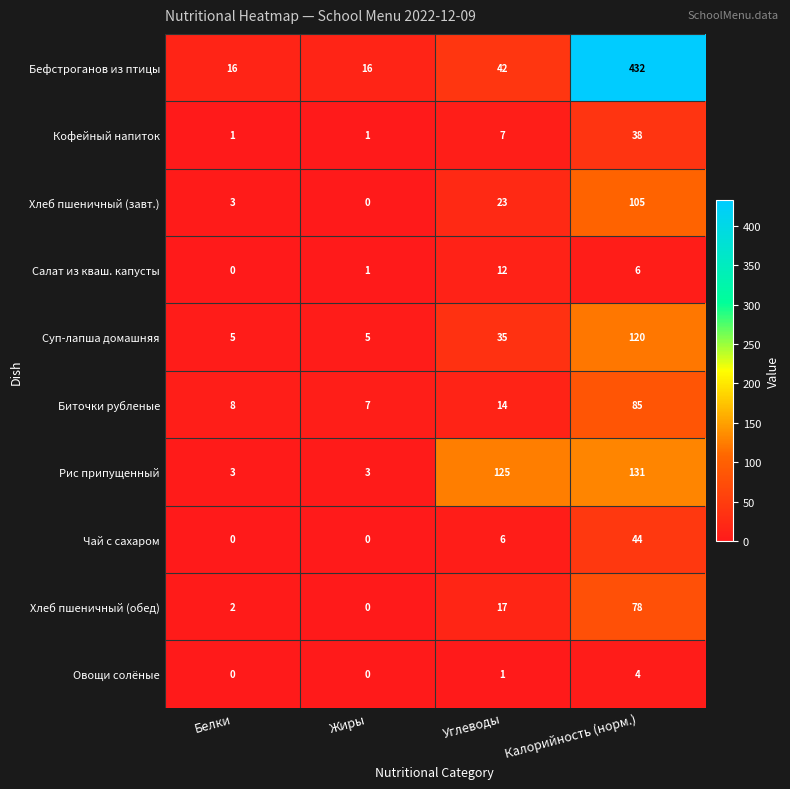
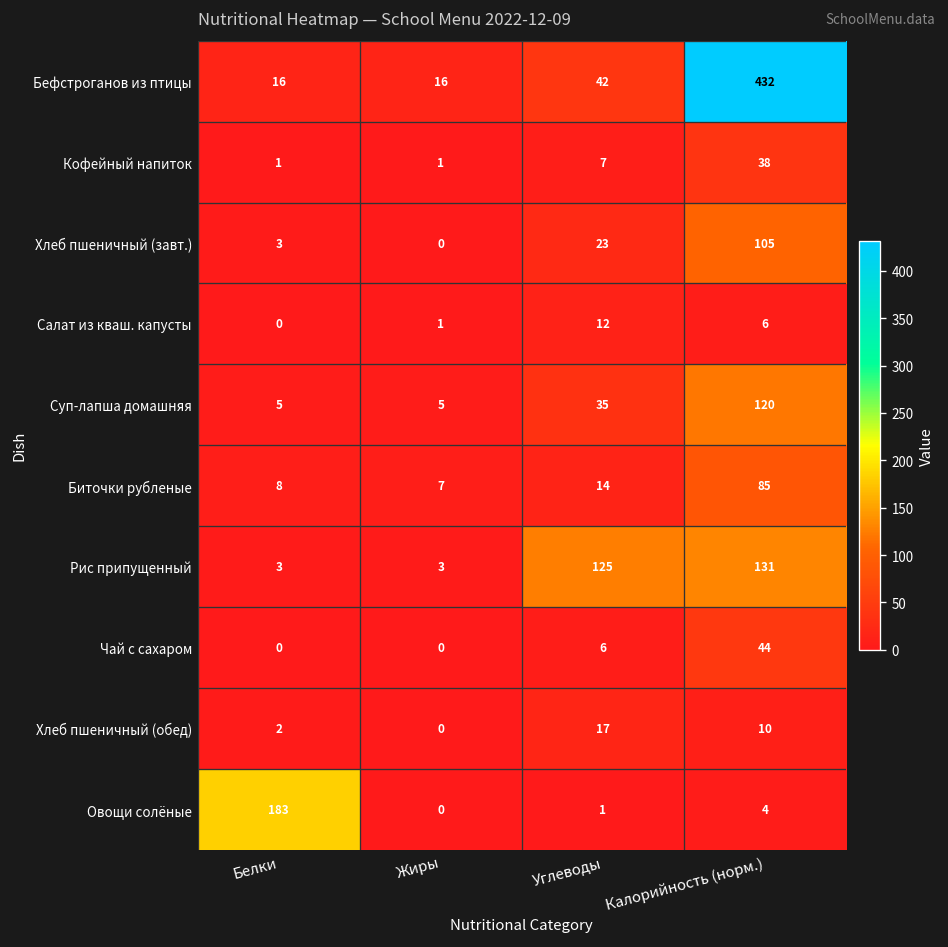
Хлеб пшеничный (обед), Калорийность (норм.): 78 -> 10
Овощи солёные, Белки: 0 -> 183
